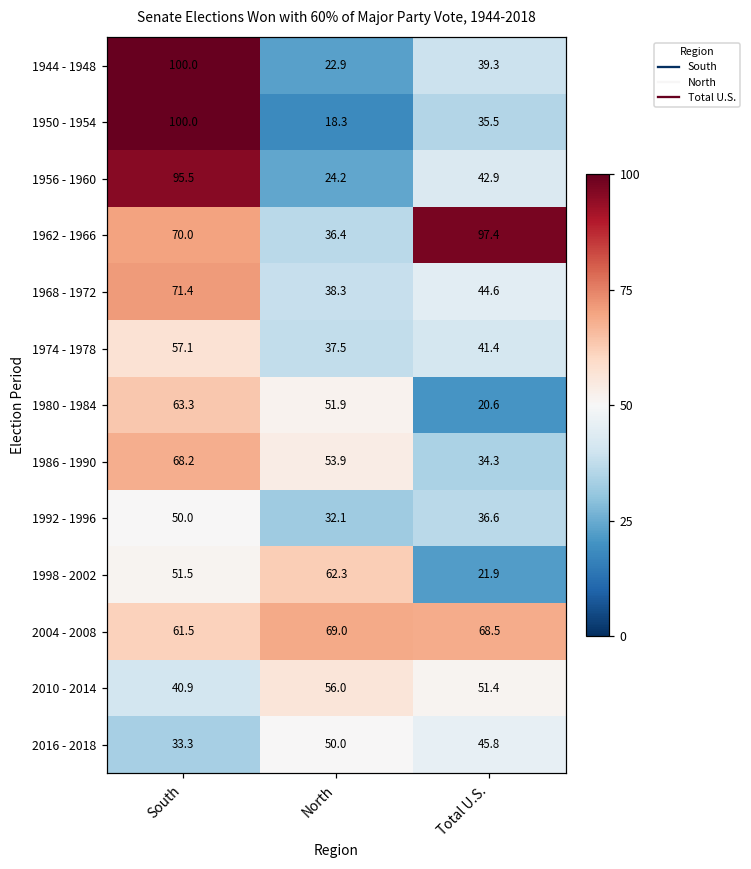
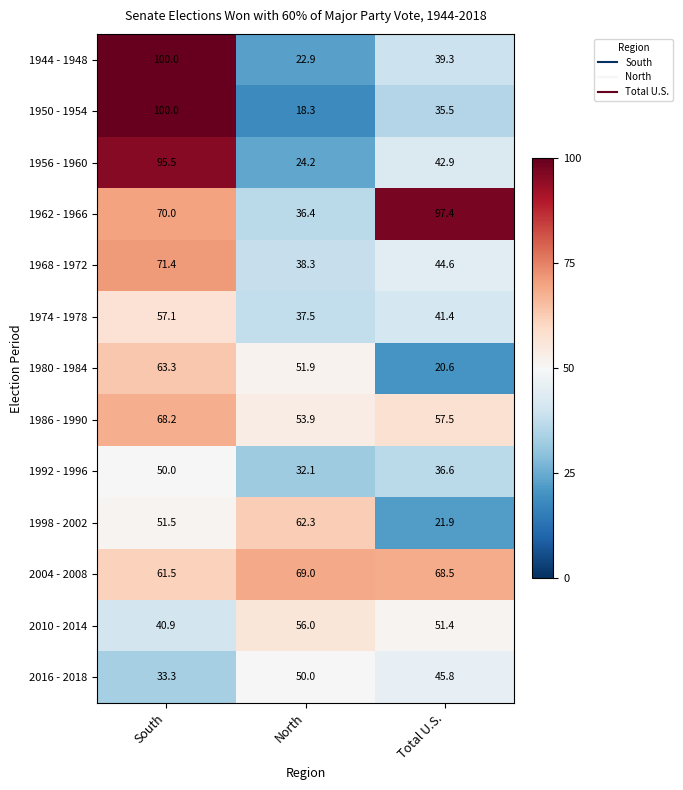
1986 - 1990, Total U.S.: 34.3 -> 57.5
